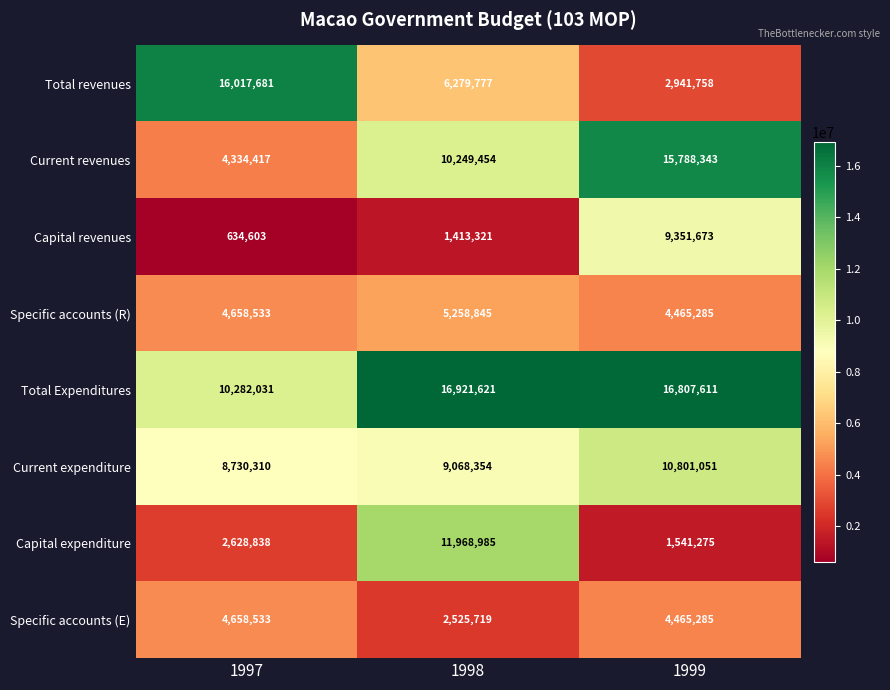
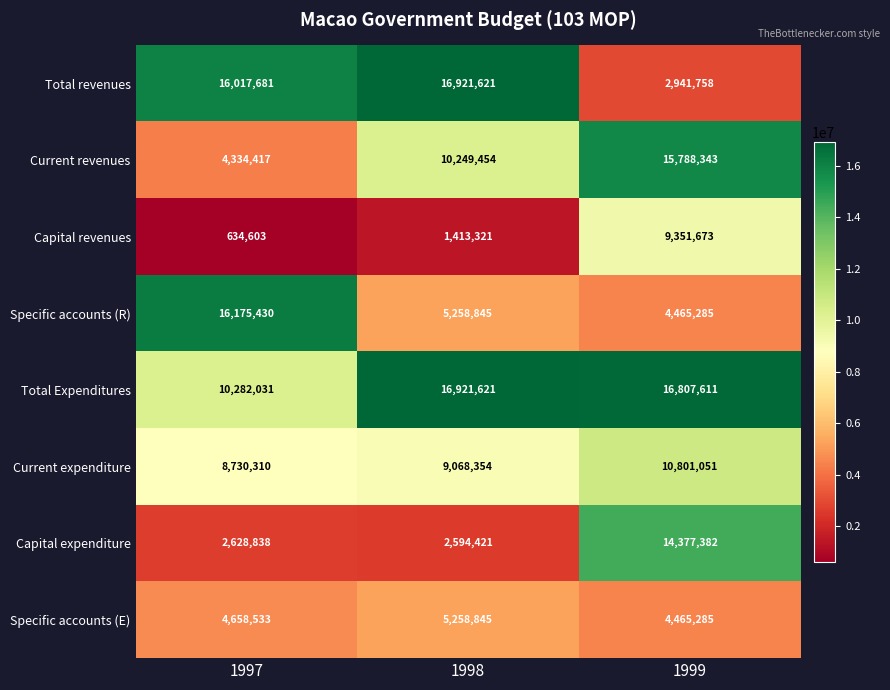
Total revenues, 1998: 6,279,777 -> 16,921,621
Specific accounts (R), 1997: 4,658,533 -> 16,175,430
Capital expenditure, 1998: 11,968,985 -> 2,594,421
Capital expenditure, 1999: 1,541,275 -> 14,377,382
Specific accounts (E), 1998: 2,525,719 -> 5,258,845
